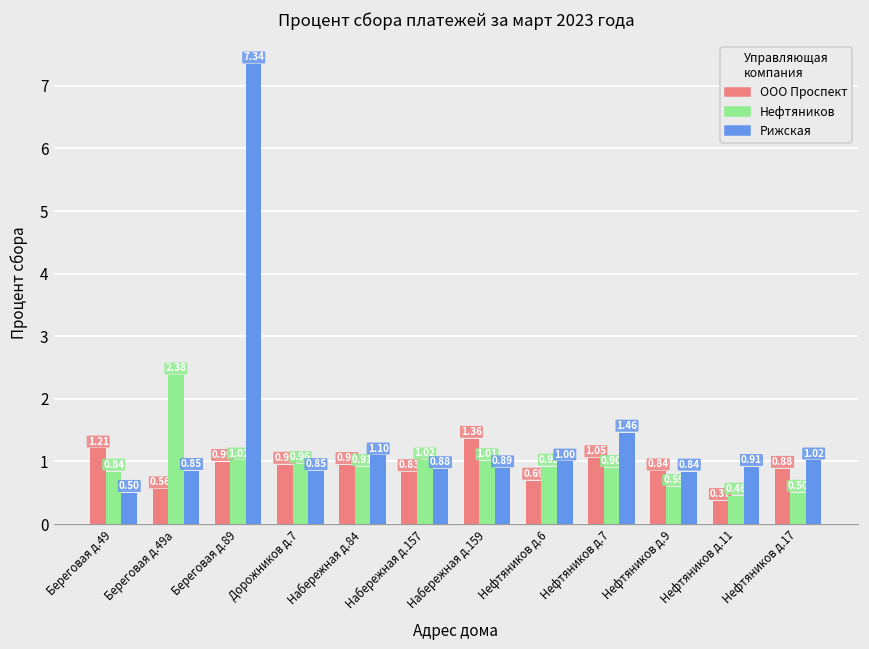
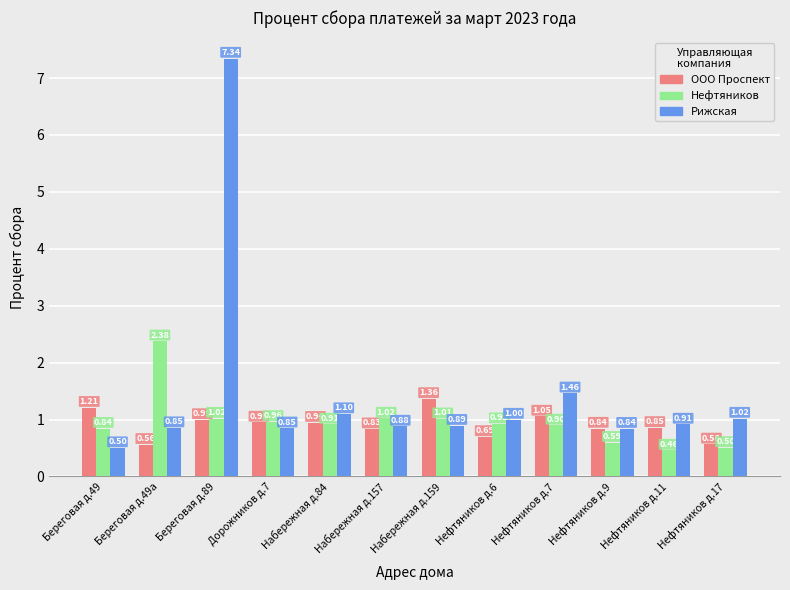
ООО Проспект, Нефтяников д.11: 0.37 -> 0.85
ООО Проспект, Нефтяников д.17: 0.88 -> 0.56
